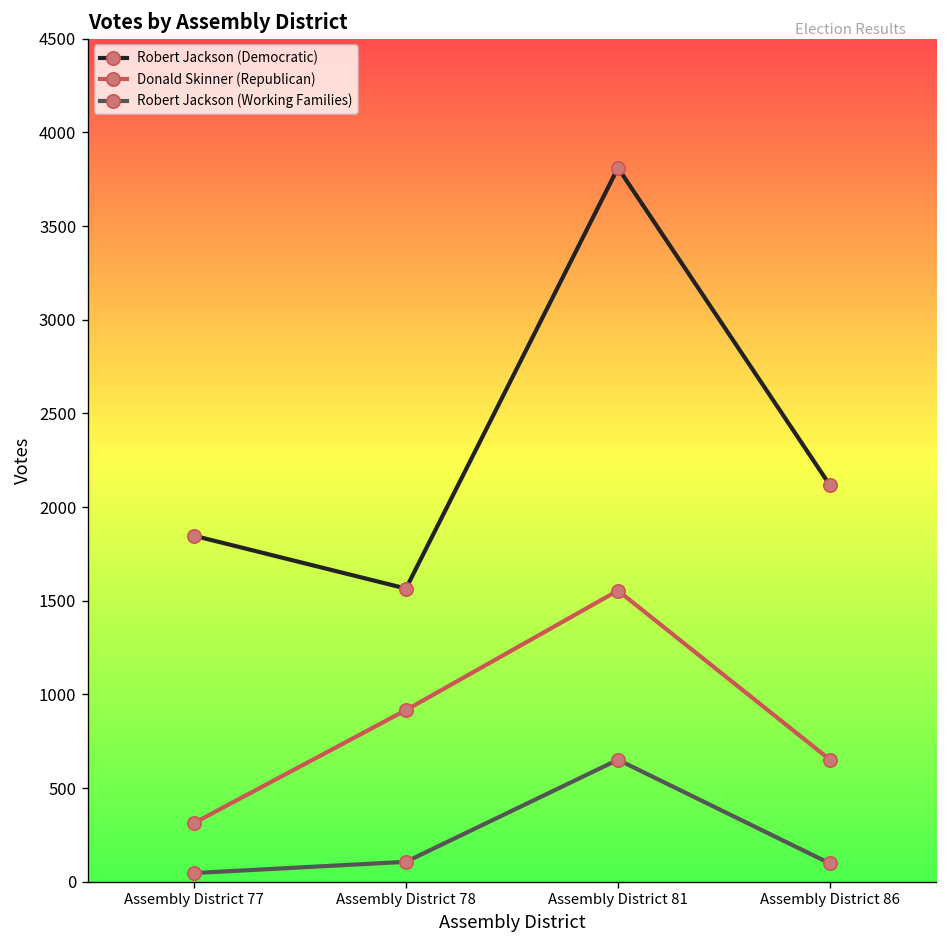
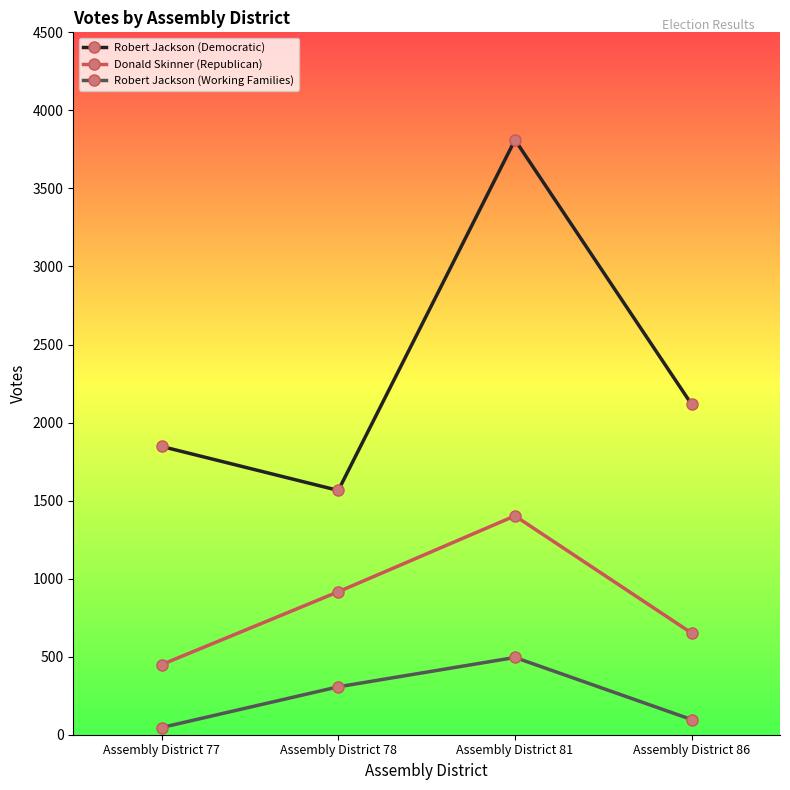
Donald Skinner (Republican), Assembly District 77: 310 -> 450
Robert Jackson (Working Families), Assembly District 78: 110 -> 310
Donald Skinner (Republican), Assembly District 81: 1550 -> 1400
Robert Jackson (Working Families), Assembly District 81: 650 -> 500
